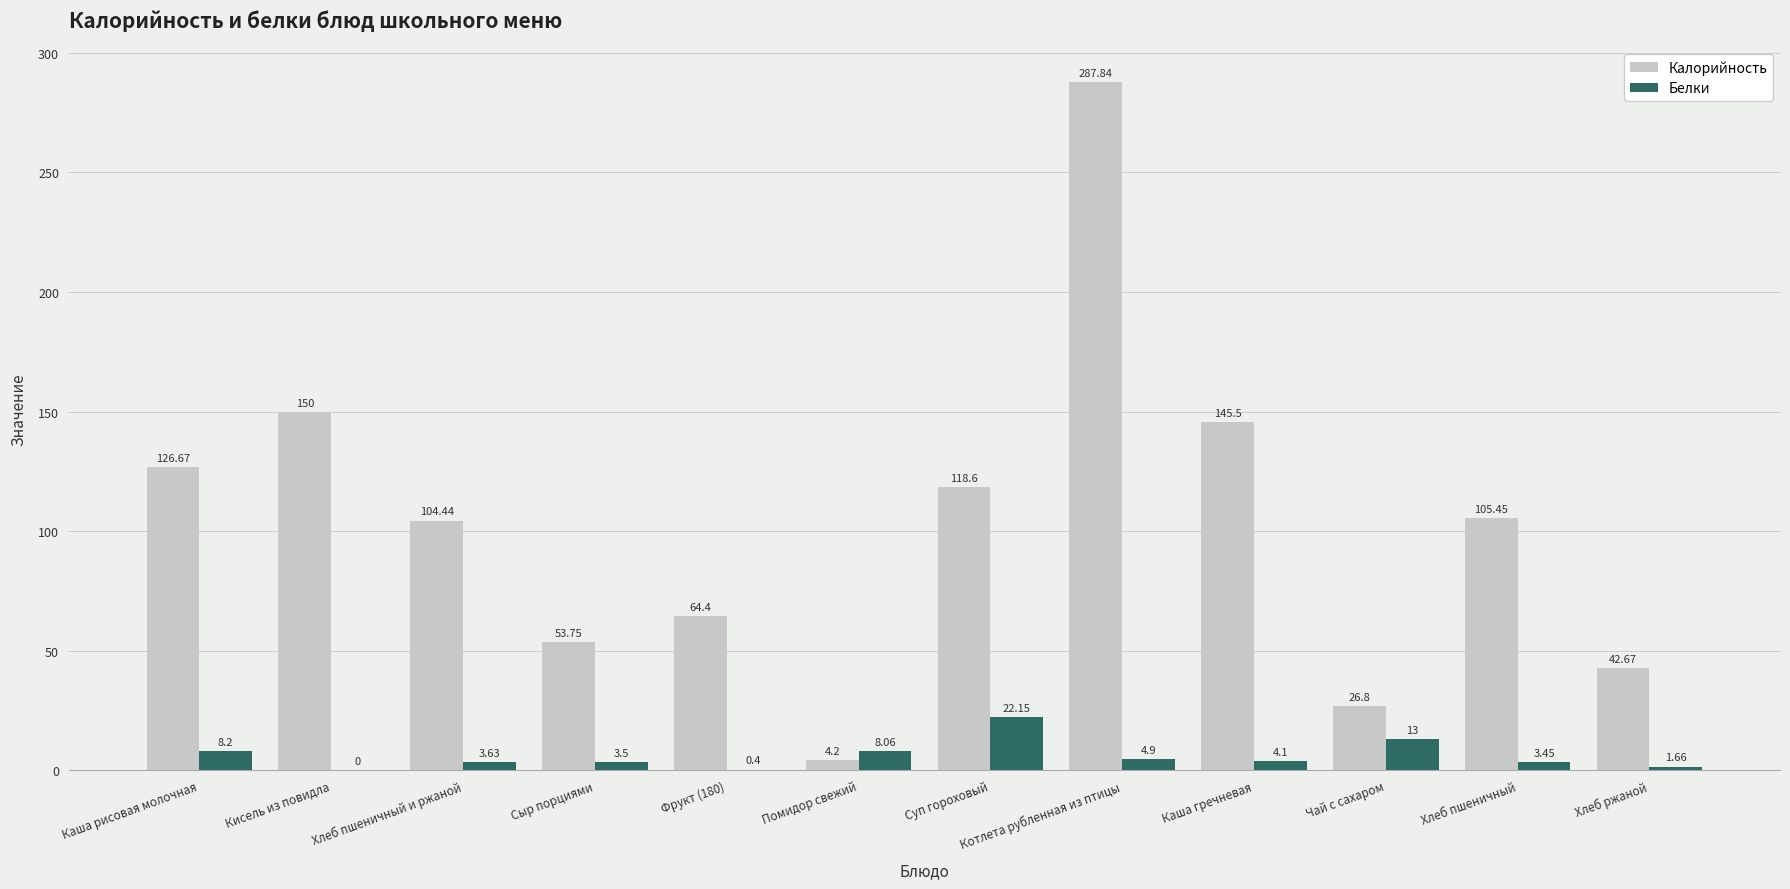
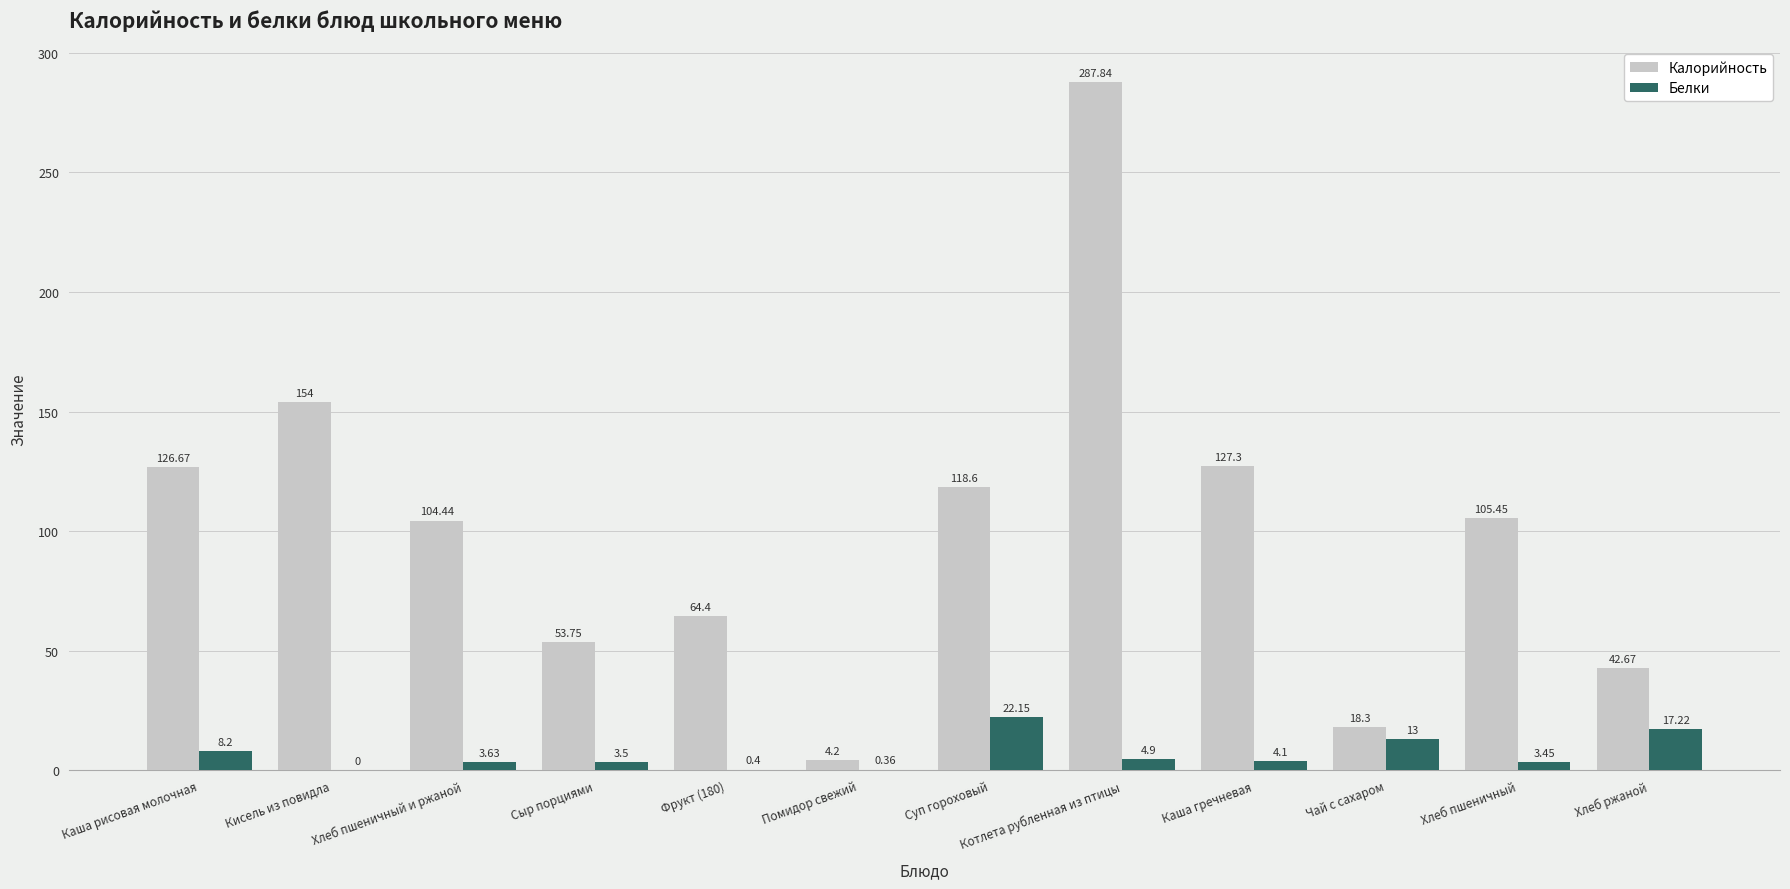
Калорийность, Кисель из повидла: 150 -> 154
Белки, Помидор свежий: 8.06 -> 0.36
Калорийность, Каша гречневая: 145.5 -> 127.3
Калорийность, Чай с сахаром: 26.8 -> 18.3
Белки, Хлеб ржаной: 1.66 -> 17.22
